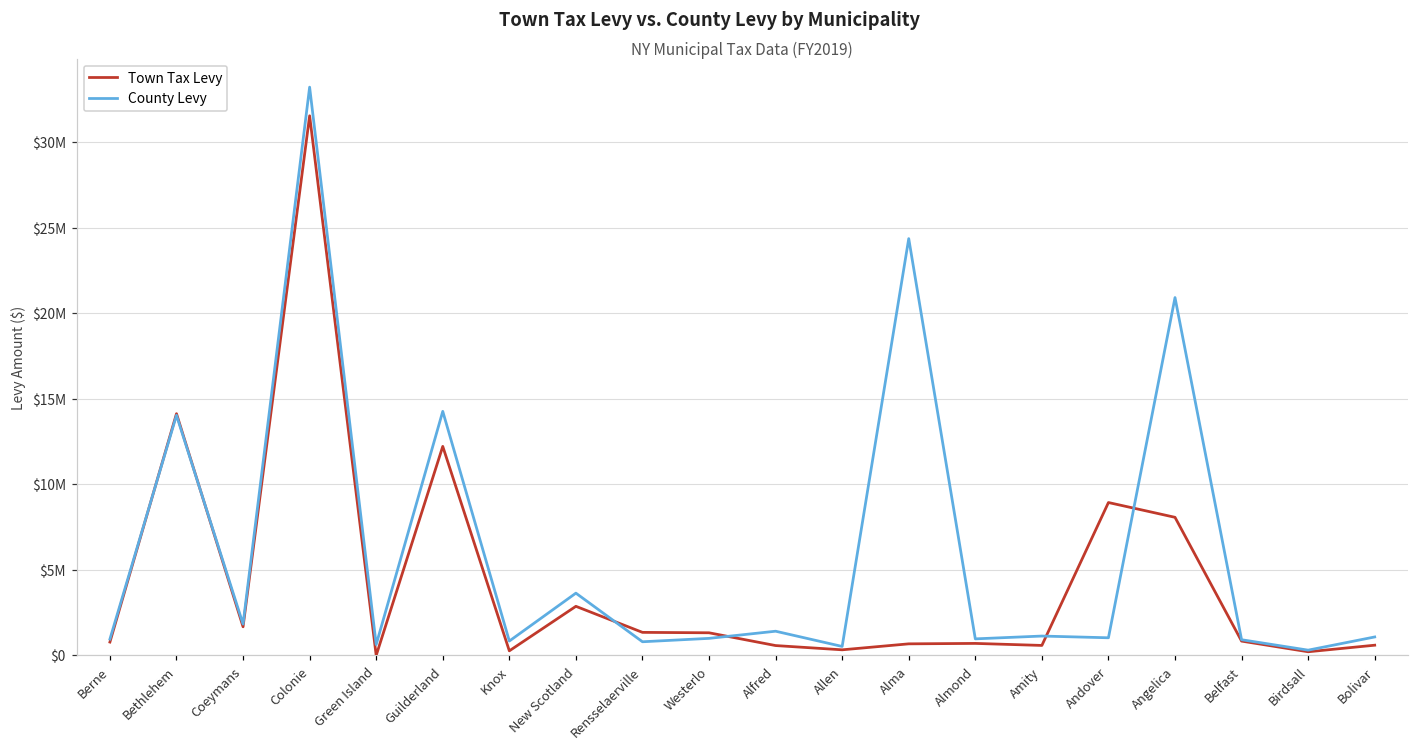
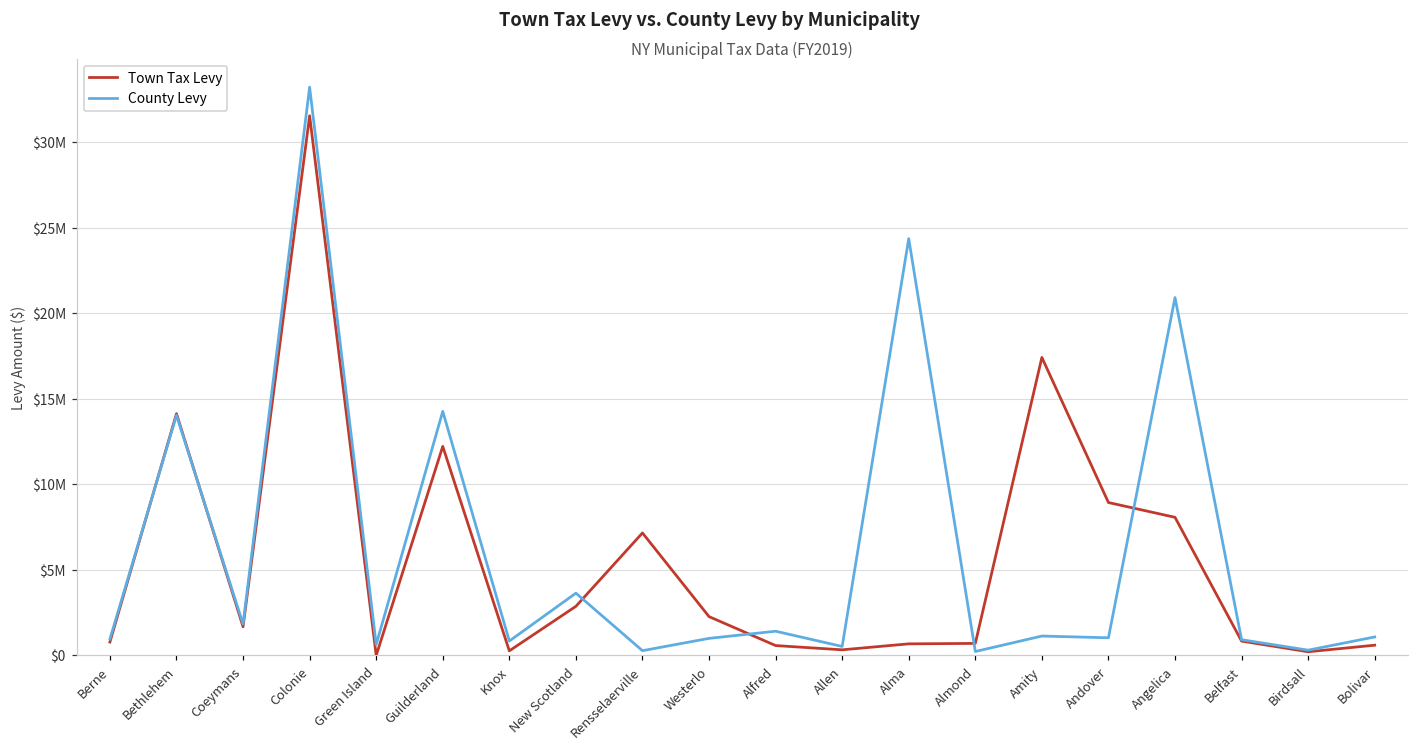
Town Tax Levy, Rensselaerville: $1300000 -> $7200000
County Levy, Rensselaerville: $800000 -> $300000
Town Tax Levy, Westerlo: $1300000 -> $2300000
County Levy, Almond: $1000000 -> $200000
Town Tax Levy, Amity: $600000 -> $17400000
